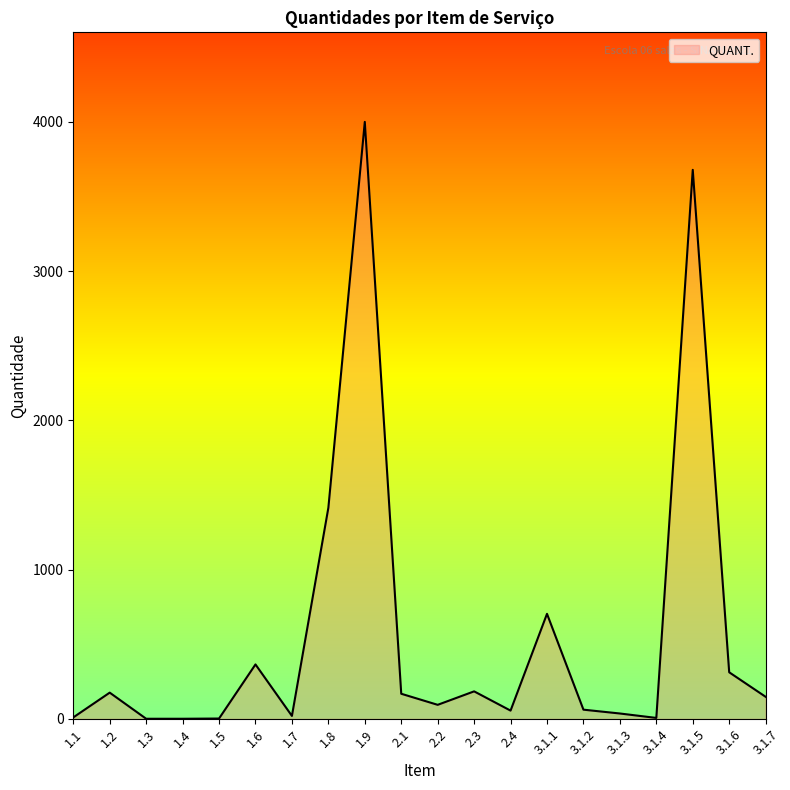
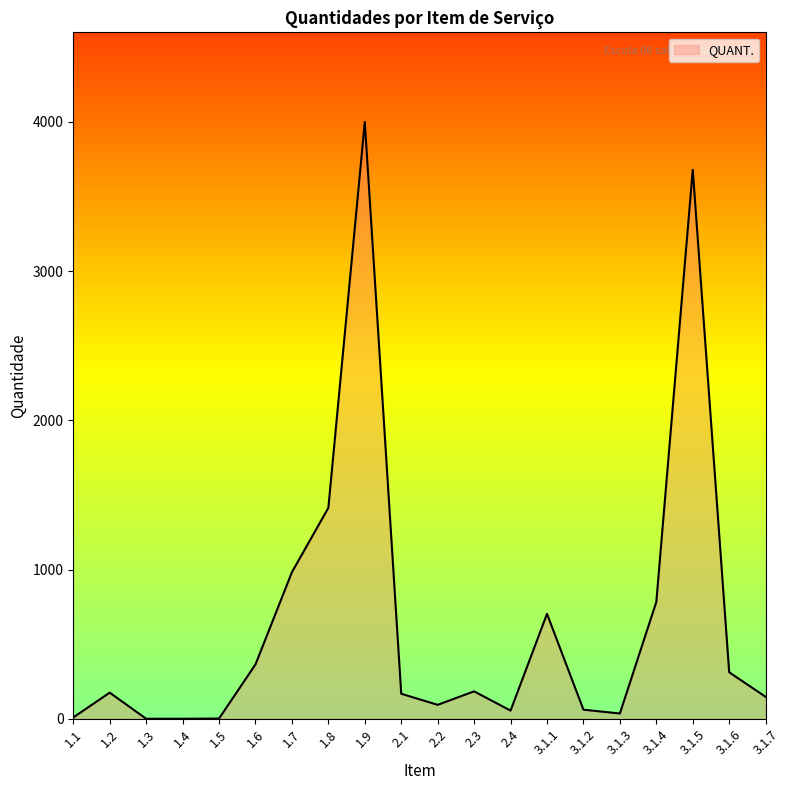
1.7: 20 -> 980
3.1.4: 10 -> 780
